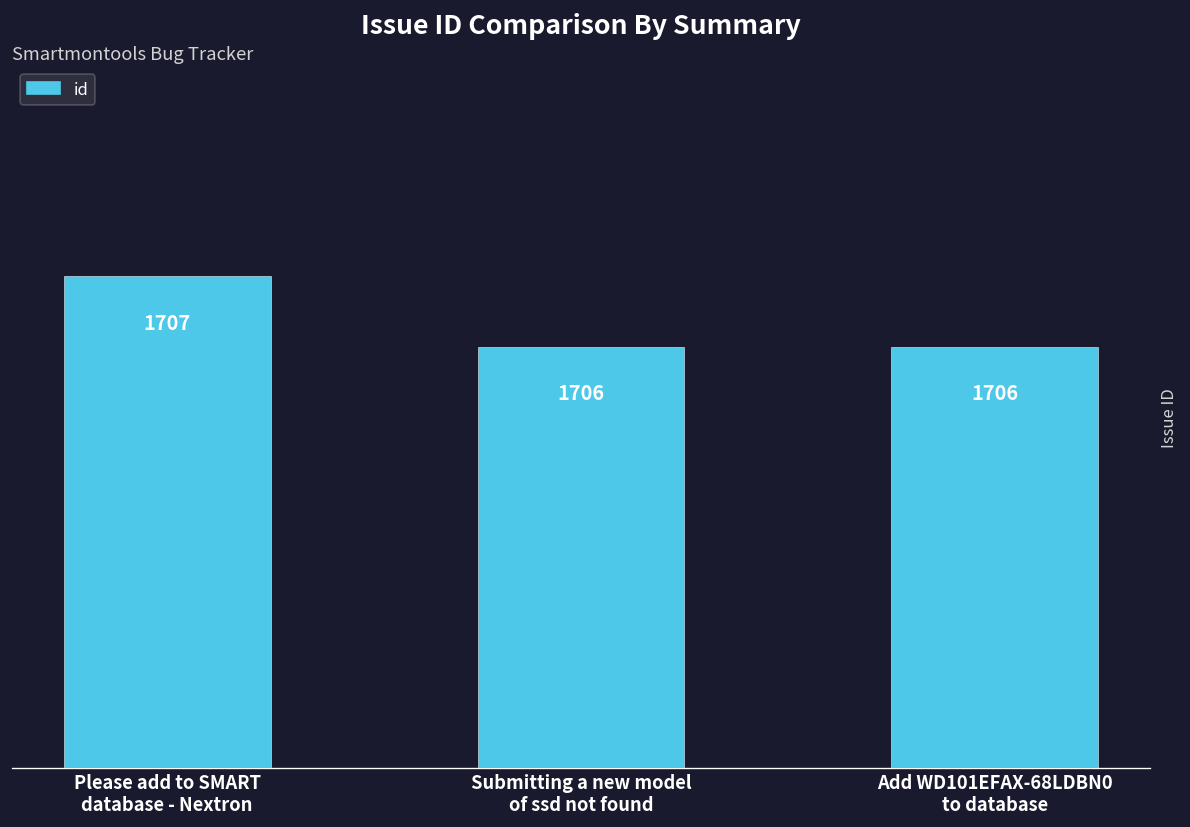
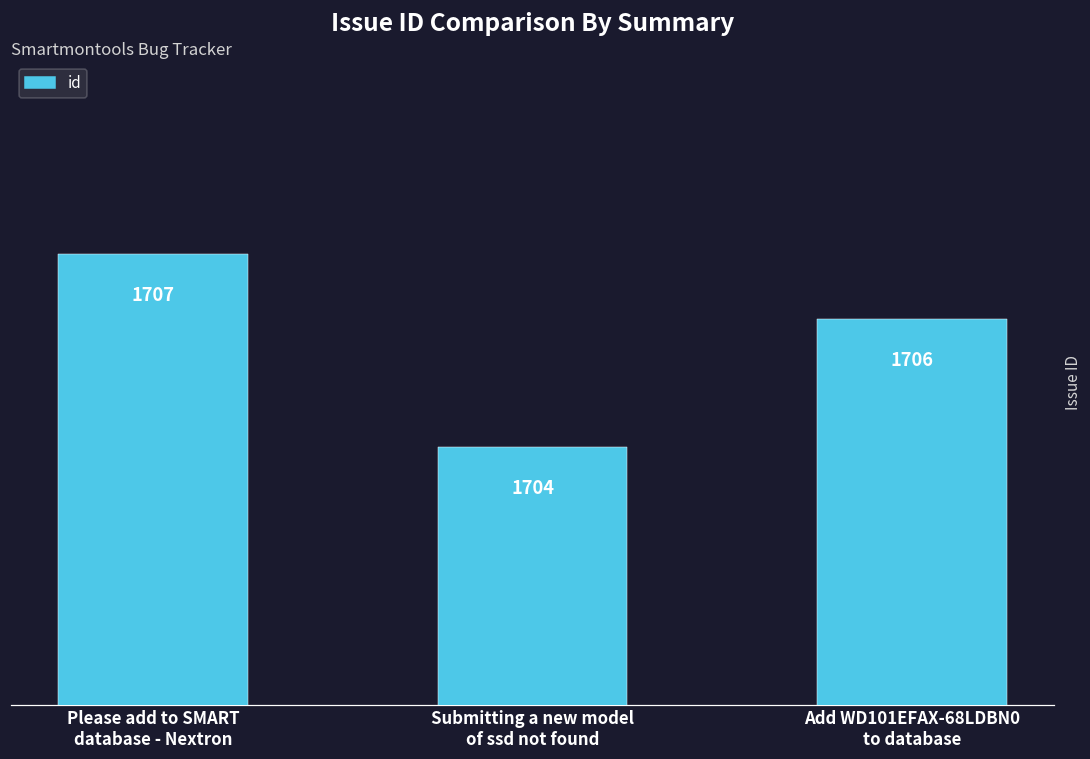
Submitting a new model of ssd not found: 1706 -> 1704
